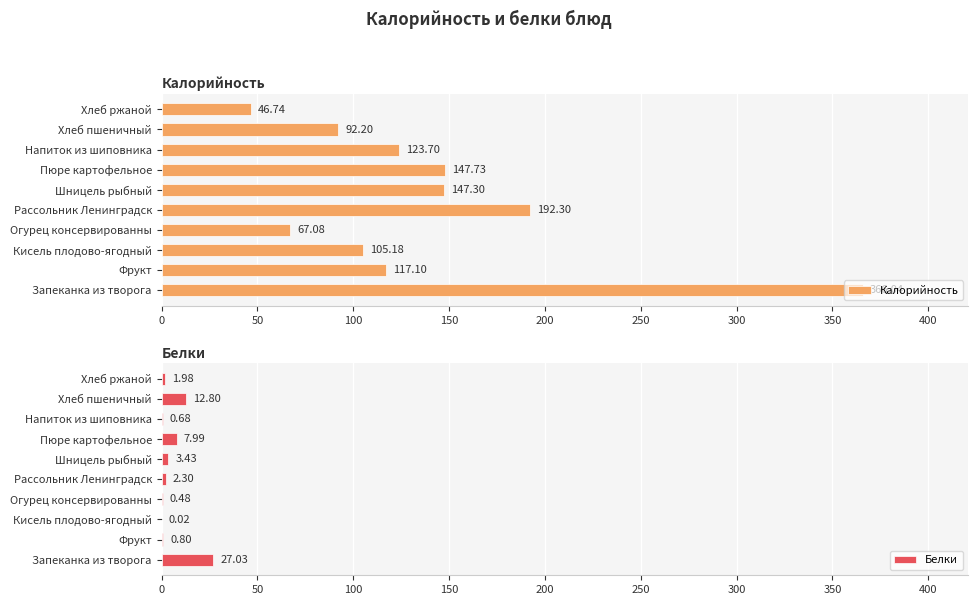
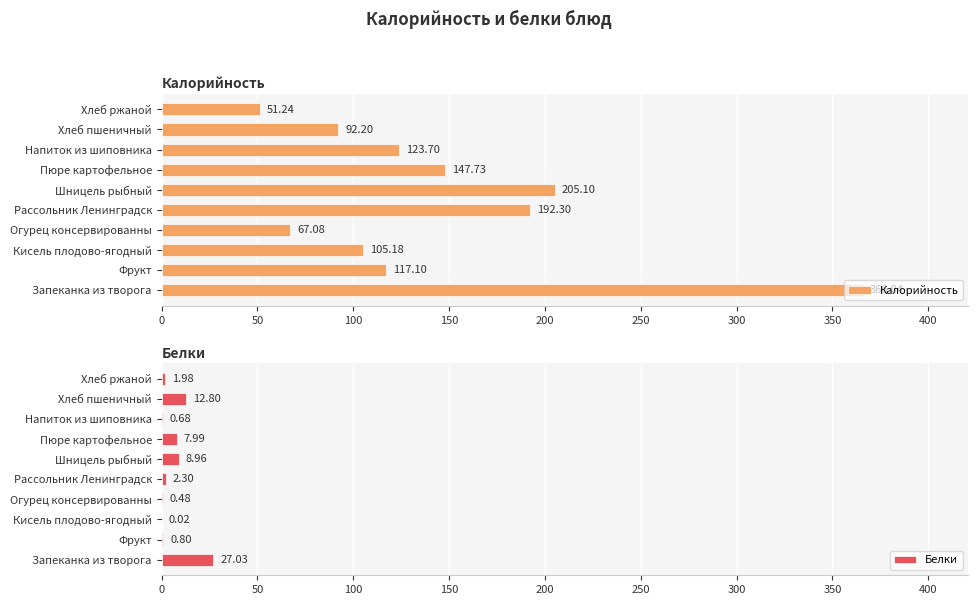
Калорийность, Хлеб ржаной: 46.74 -> 51.24
Калорийность, Шницель рыбный: 147.30 -> 205.10
Белки, Шницель рыбный: 3.43 -> 8.96
